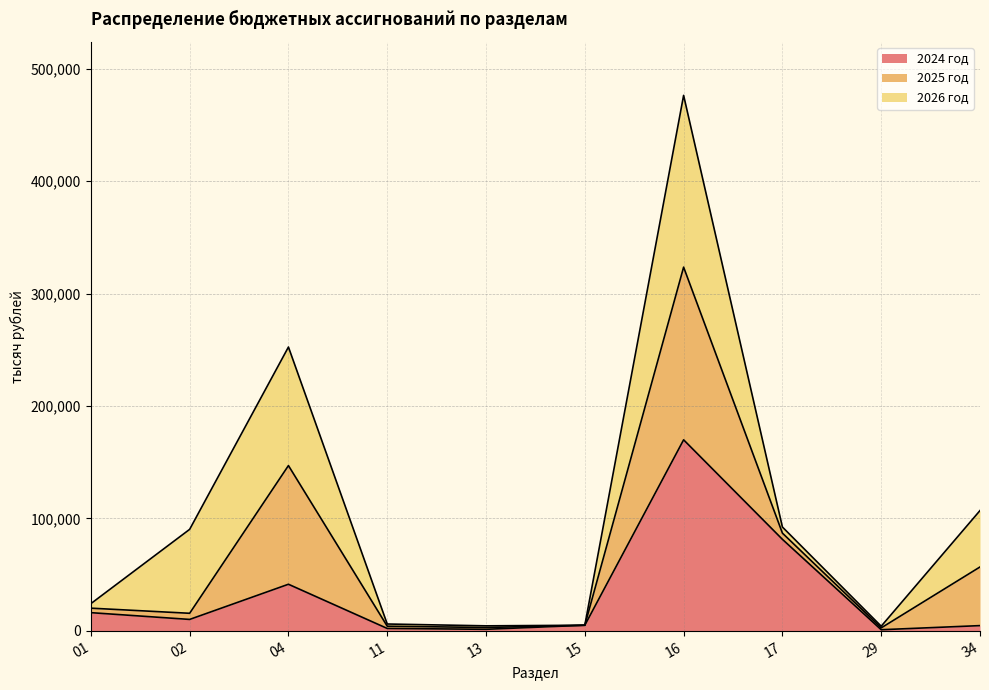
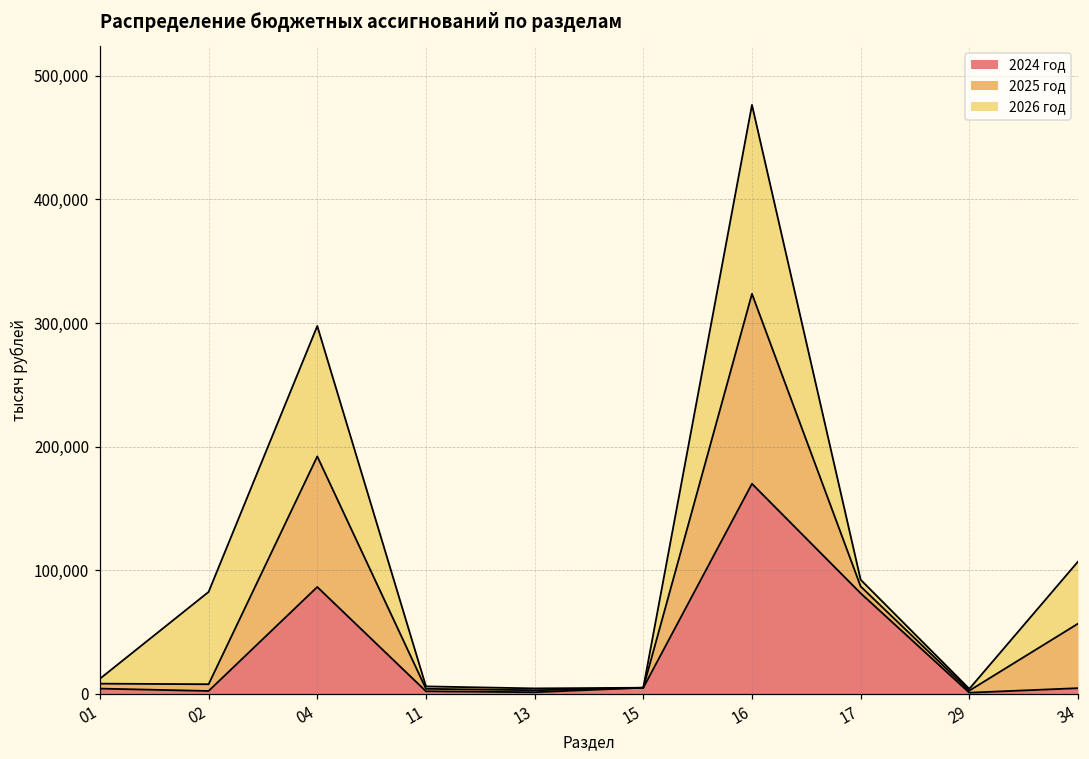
2024 год, 01: 16,000 -> 4,000
2024 год, 02: 10,000 -> 2,000
2024 год, 04: 41,000 -> 87,000
